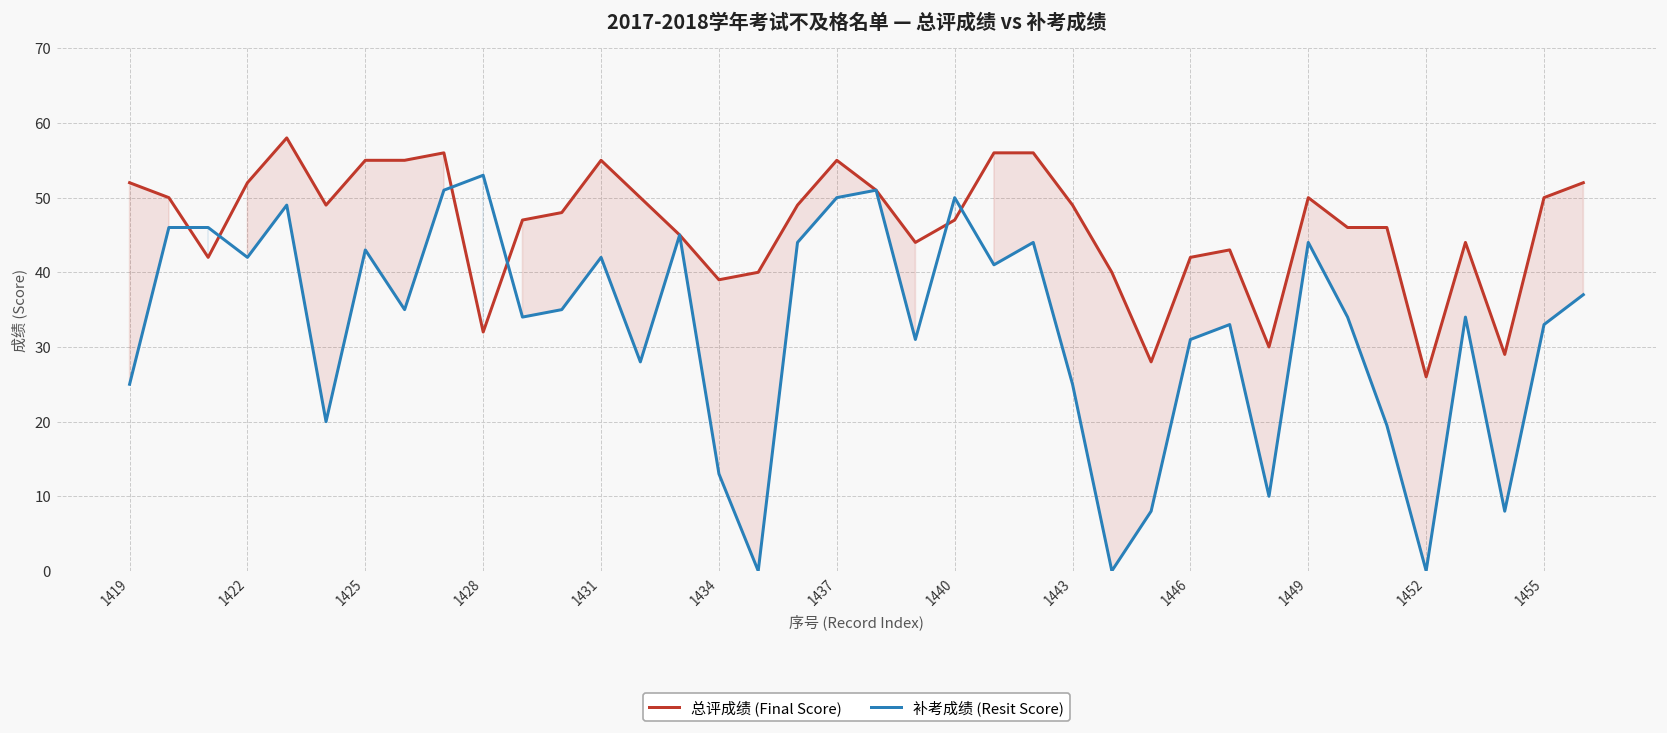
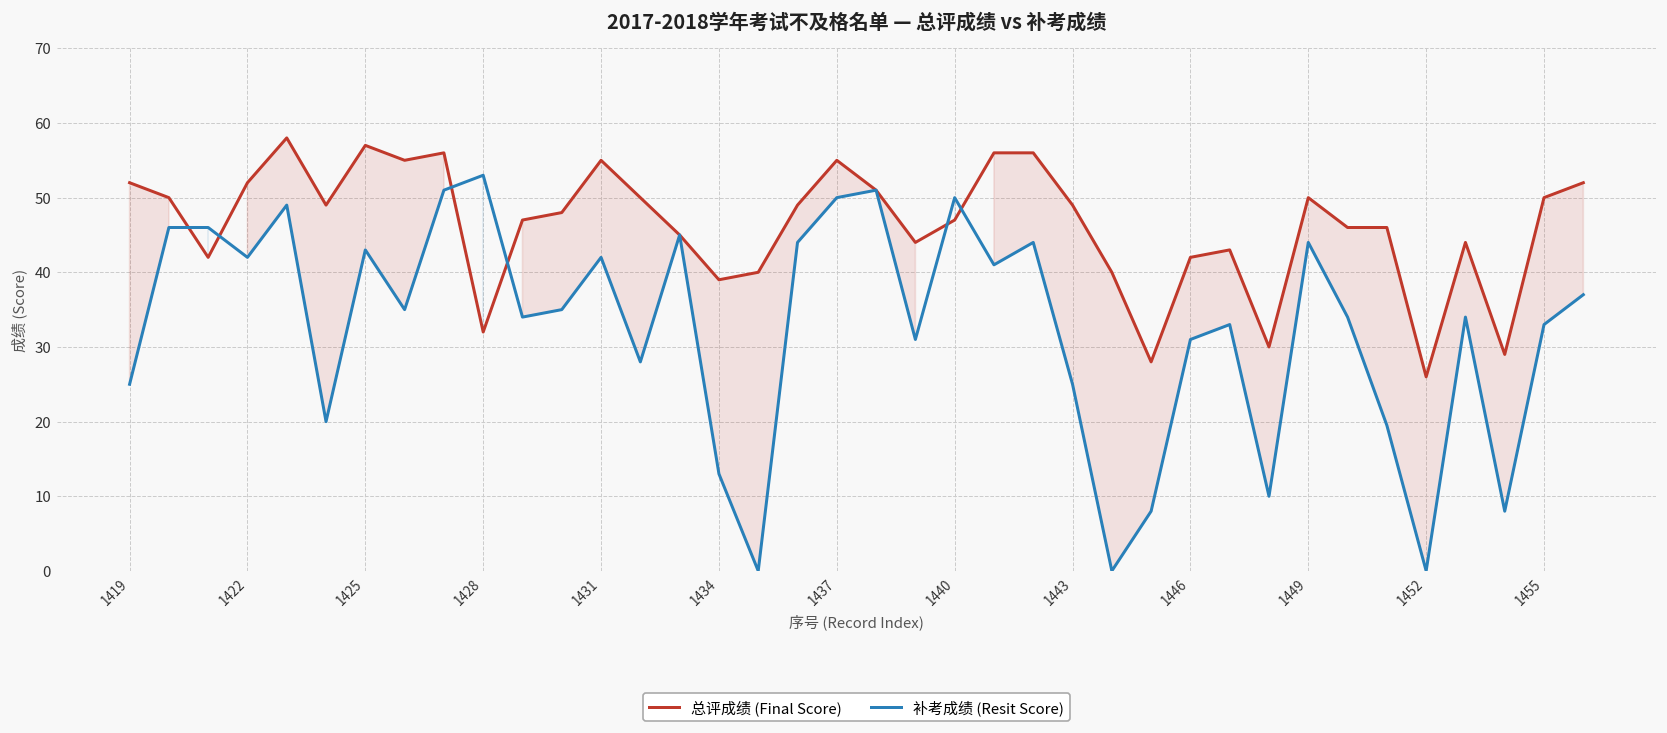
总评成绩 (Final Score), 1425: 55 -> 57
